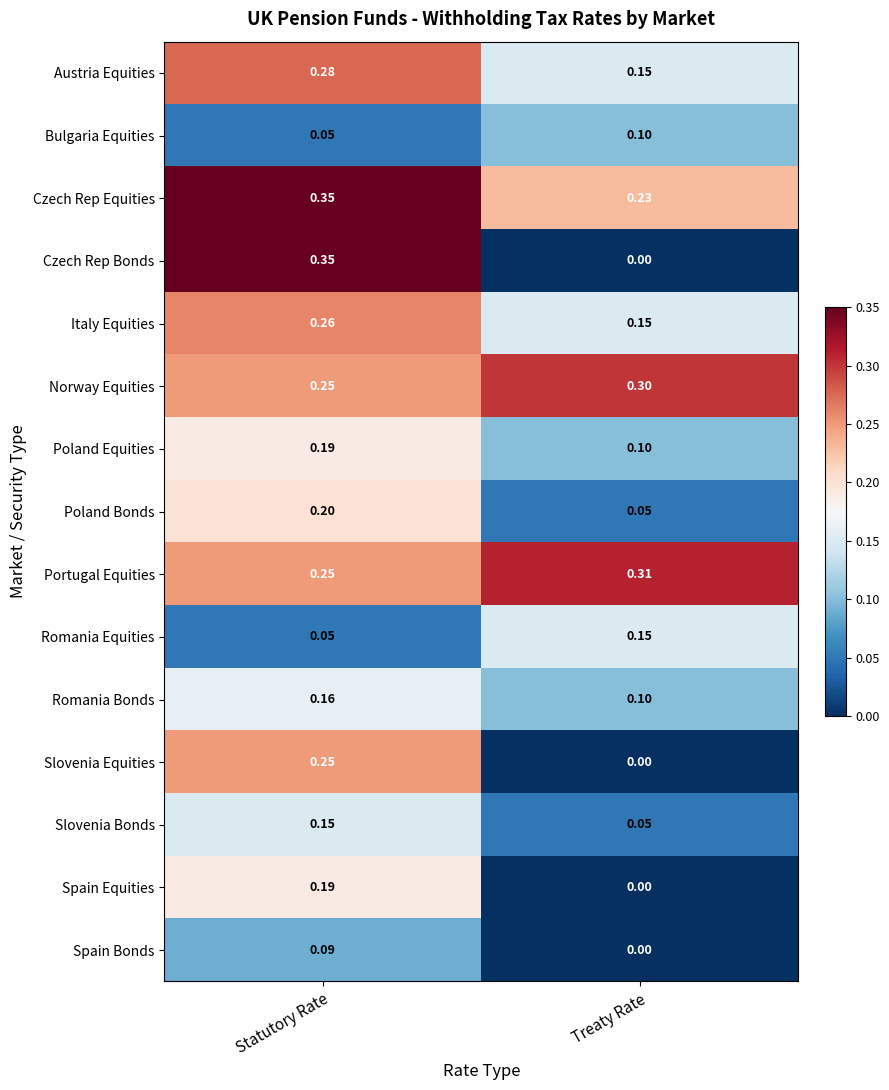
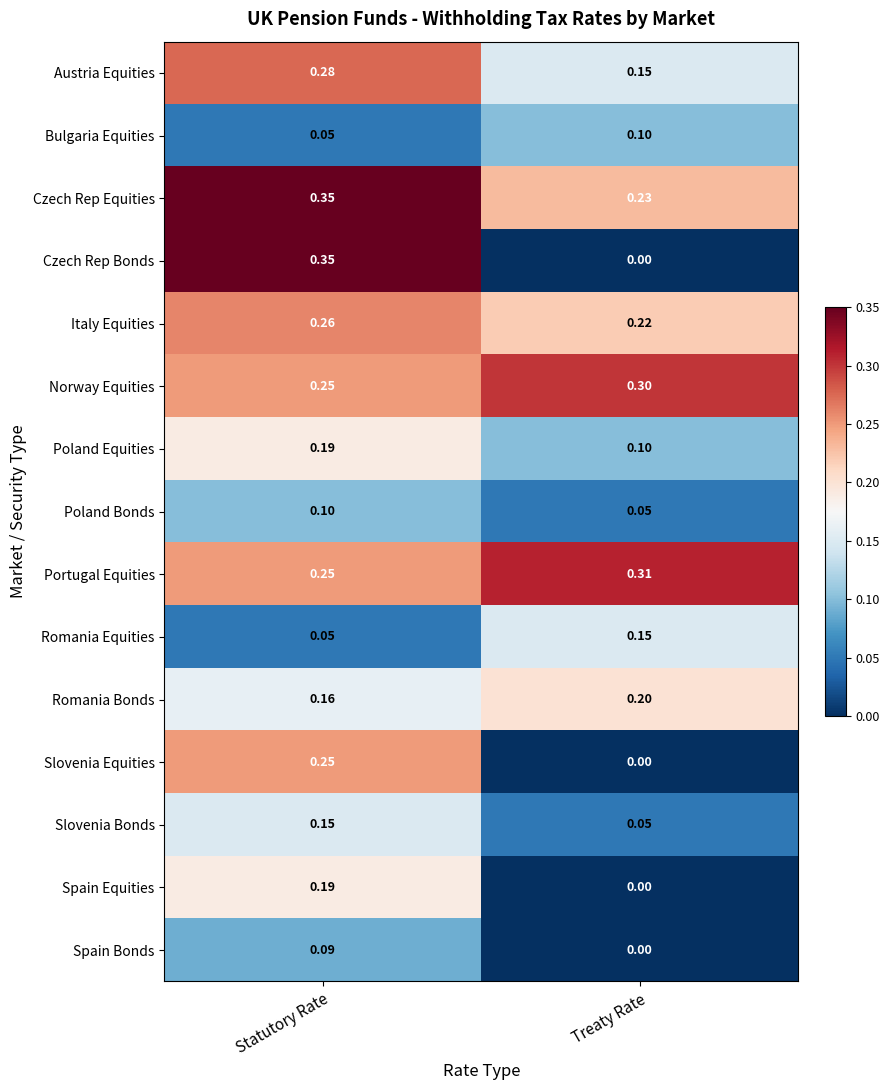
Italy Equities, Treaty Rate: 0.15 -> 0.22
Poland Bonds, Statutory Rate: 0.20 -> 0.10
Romania Bonds, Treaty Rate: 0.10 -> 0.20
